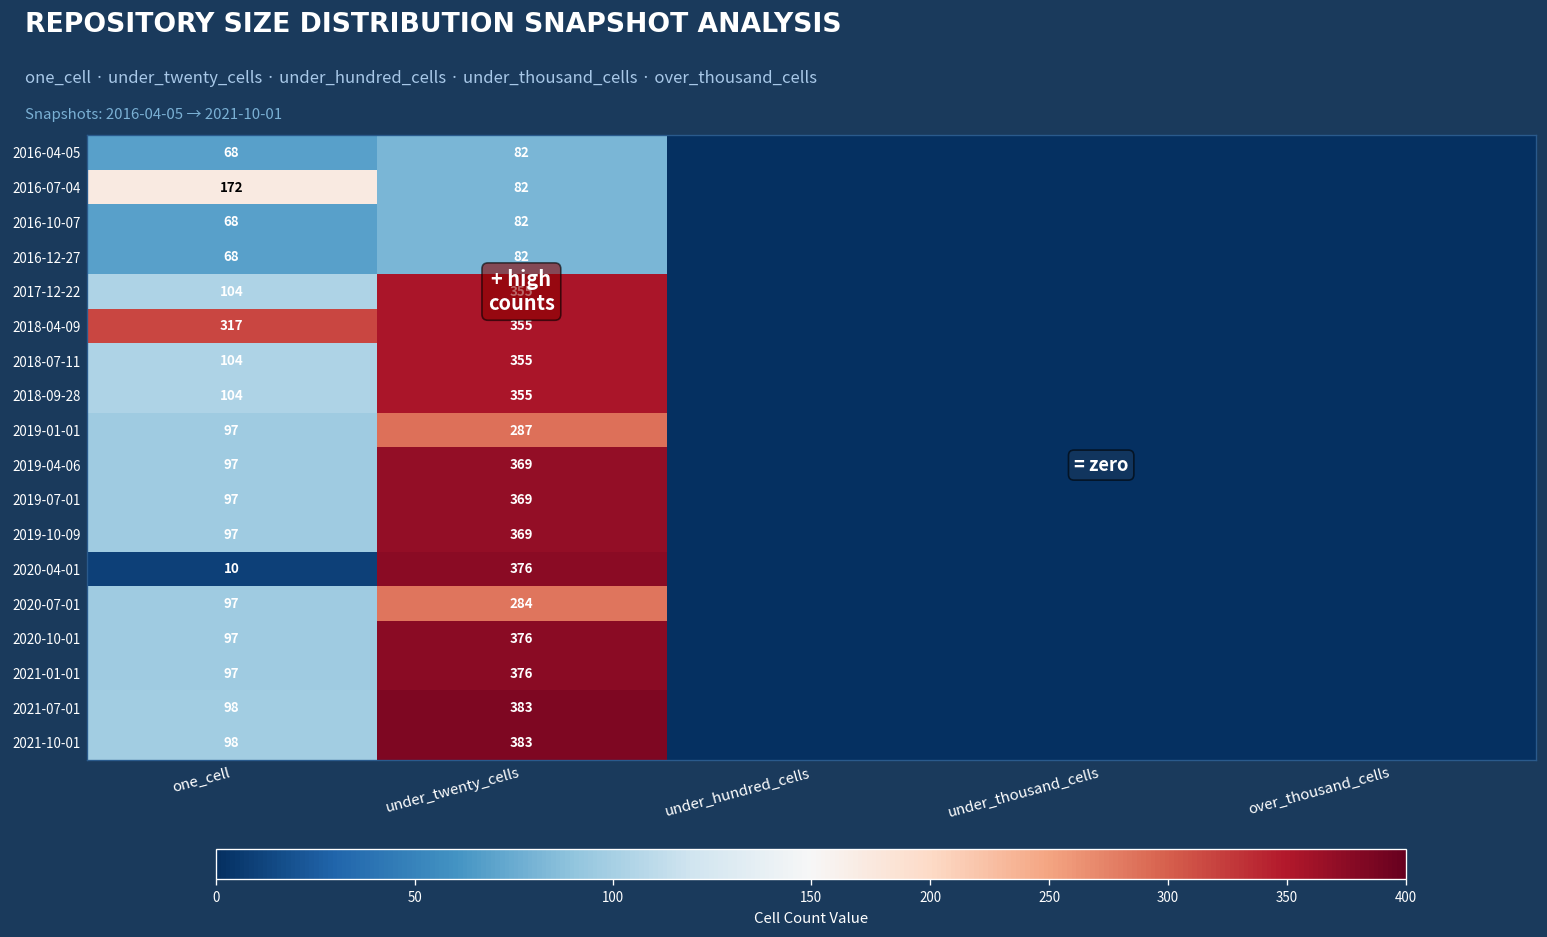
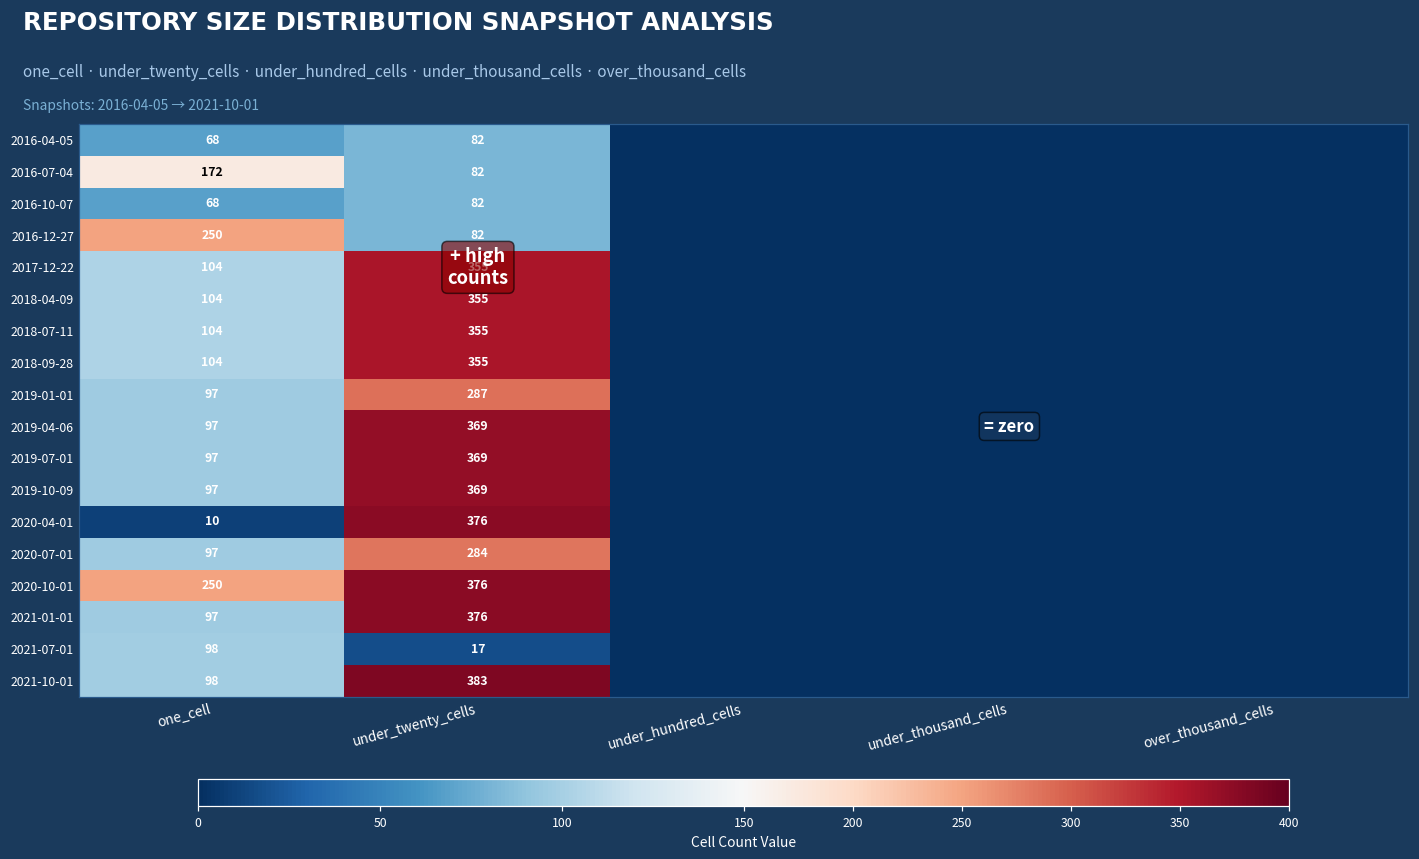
2016-12-27, one_cell: 68 -> 250
2018-04-09, one_cell: 317 -> 104
2020-10-01, one_cell: 97 -> 250
2021-07-01, under_twenty_cells: 383 -> 17
